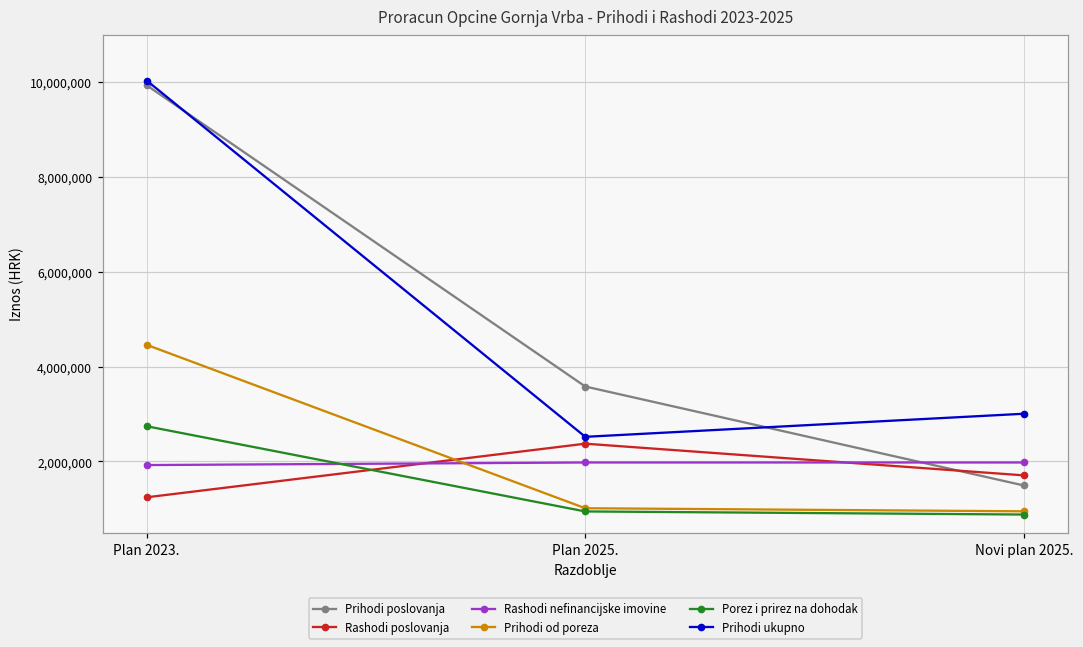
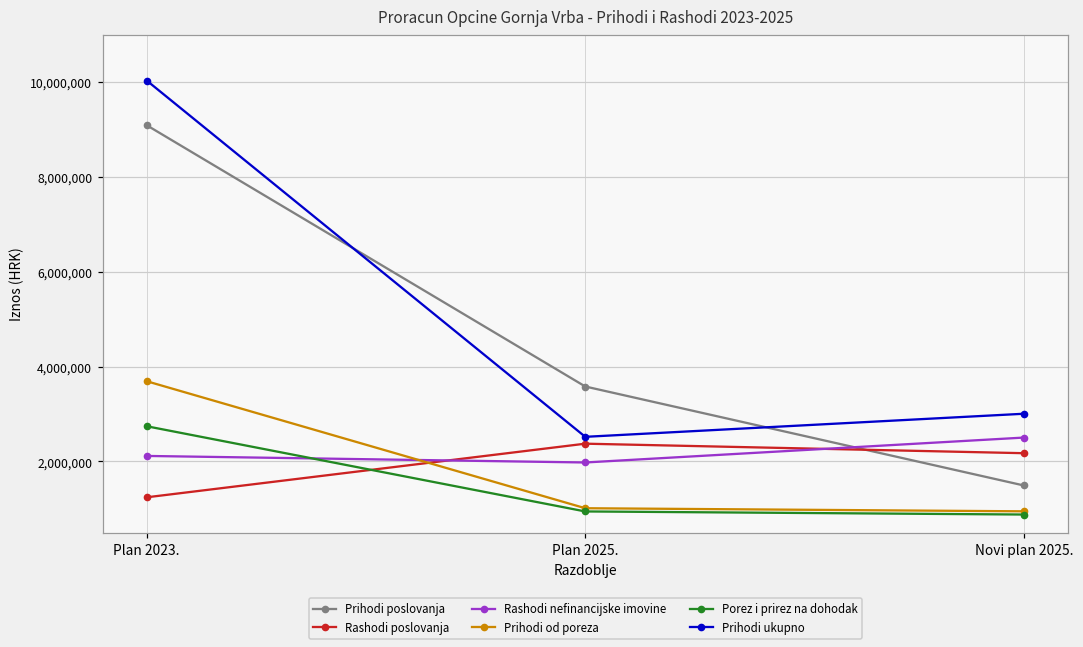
Prihodi poslovanja, Plan 2023.: 9,900,000 -> 9,100,000
Rashodi nefinancijske imovine, Plan 2023.: 1,900,000 -> 2,100,000
Prihodi od poreza, Plan 2023.: 4,500,000 -> 3,700,000
Rashodi poslovanja, Novi plan 2025.: 1,700,000 -> 2,200,000
Rashodi nefinancijske imovine, Novi plan 2025.: 2,000,000 -> 2,500,000
